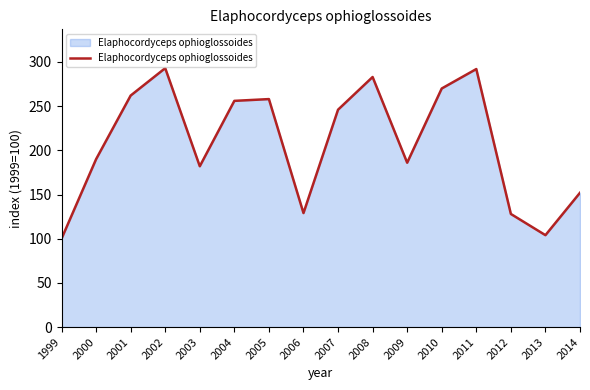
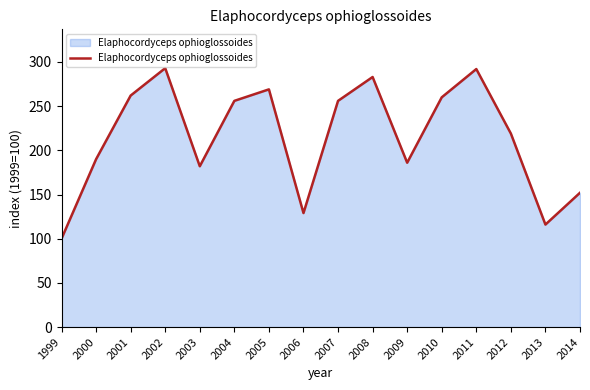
2005: 260 -> 270
2007: 250 -> 260
2010: 270 -> 260
2012: 130 -> 220
2013: 100 -> 120
